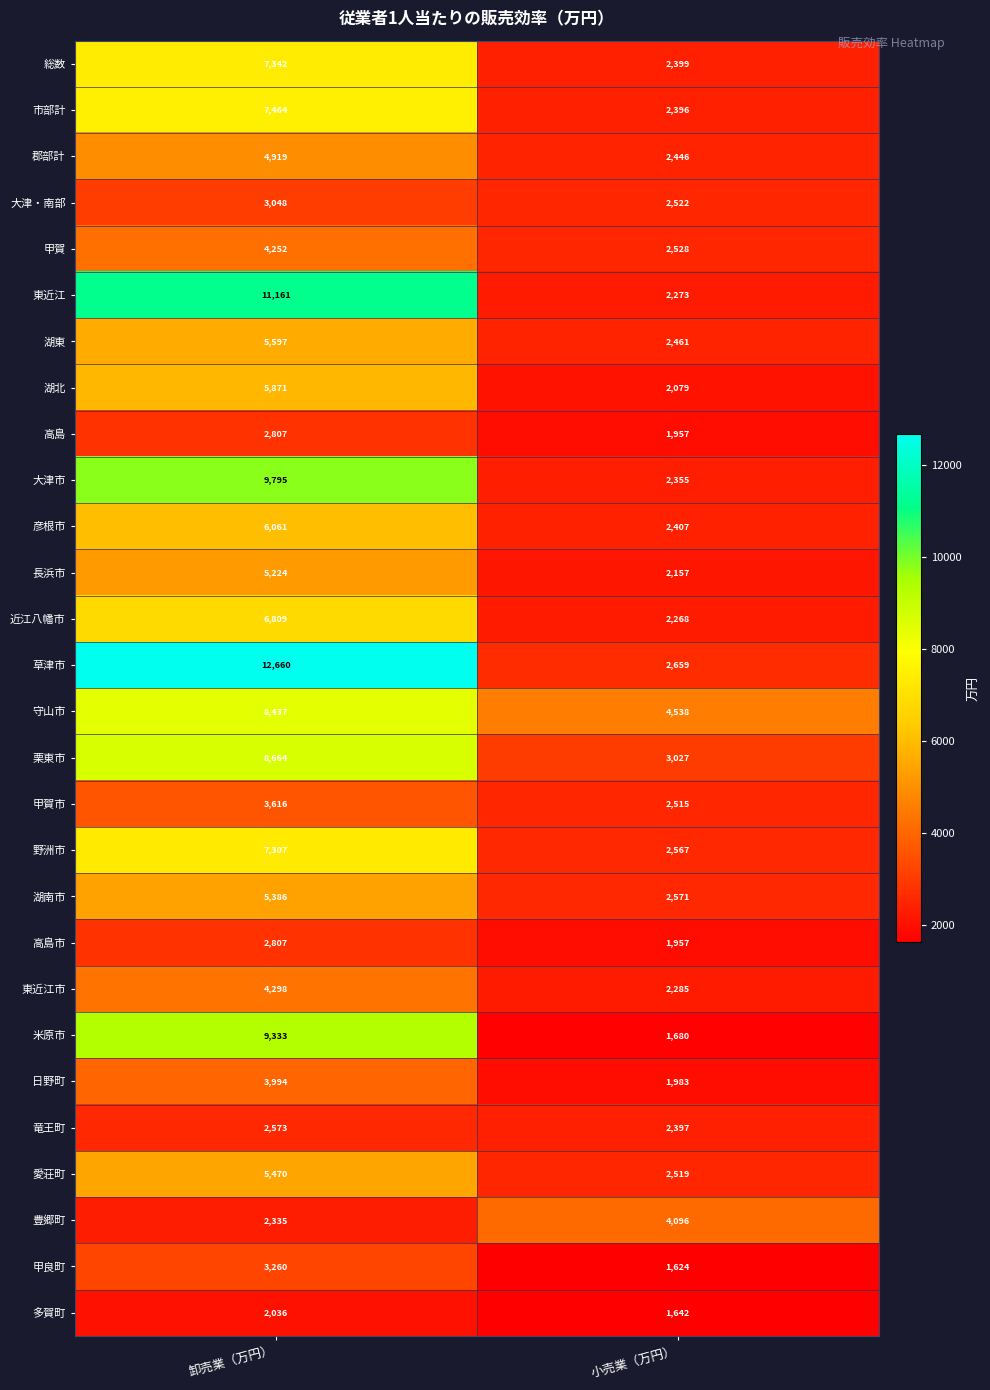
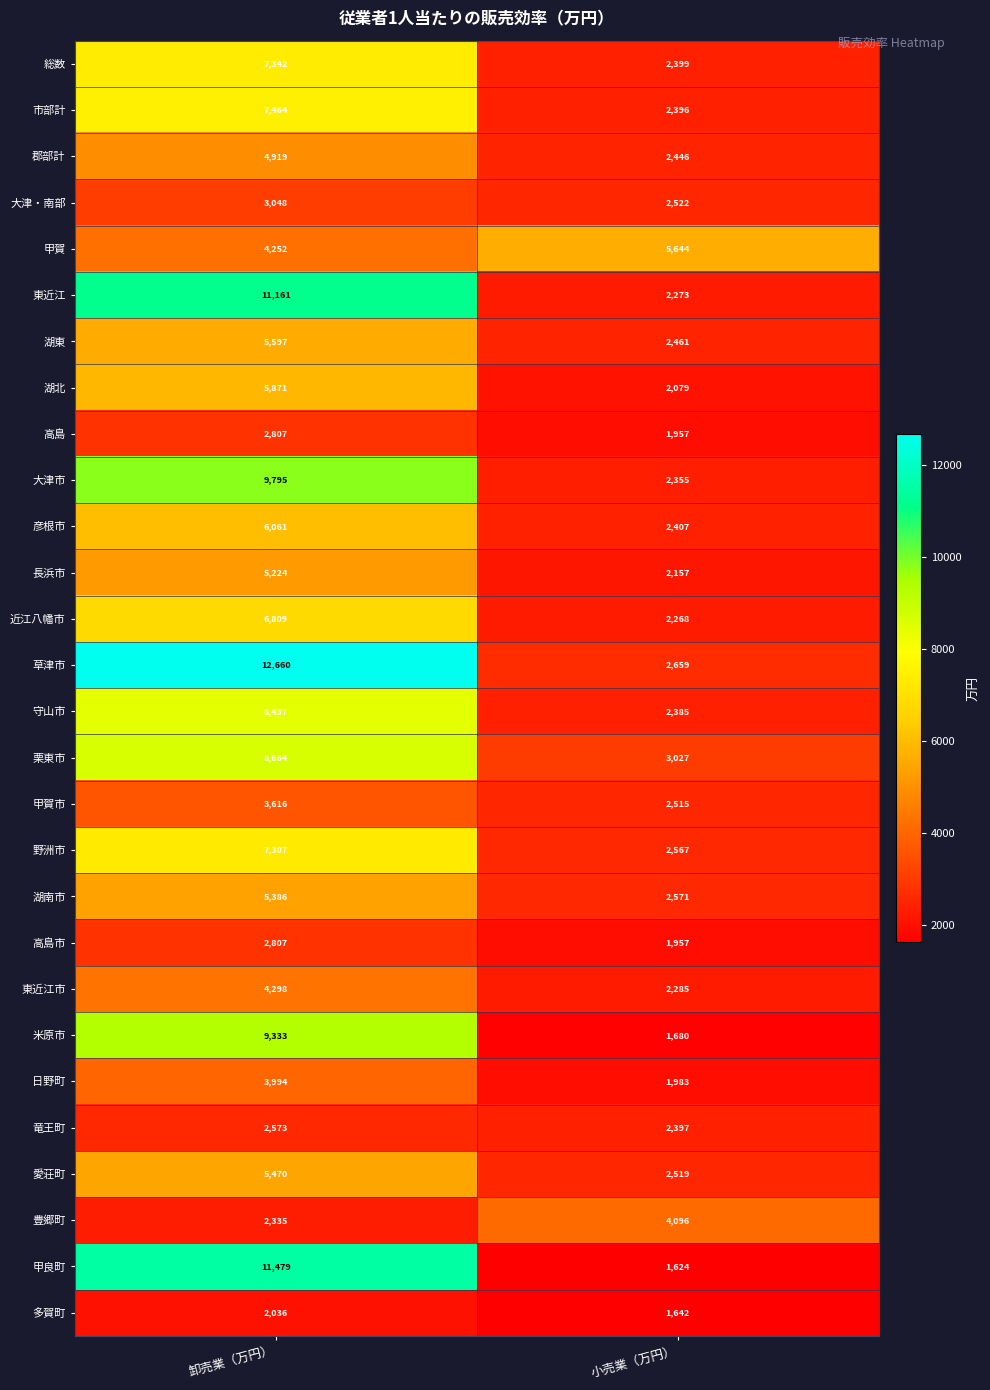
甲賀, 小売業（万円）: 2,528 -> 5,644
守山市, 小売業（万円）: 4,538 -> 2,385
甲良町, 卸売業（万円）: 3,260 -> 11,479
